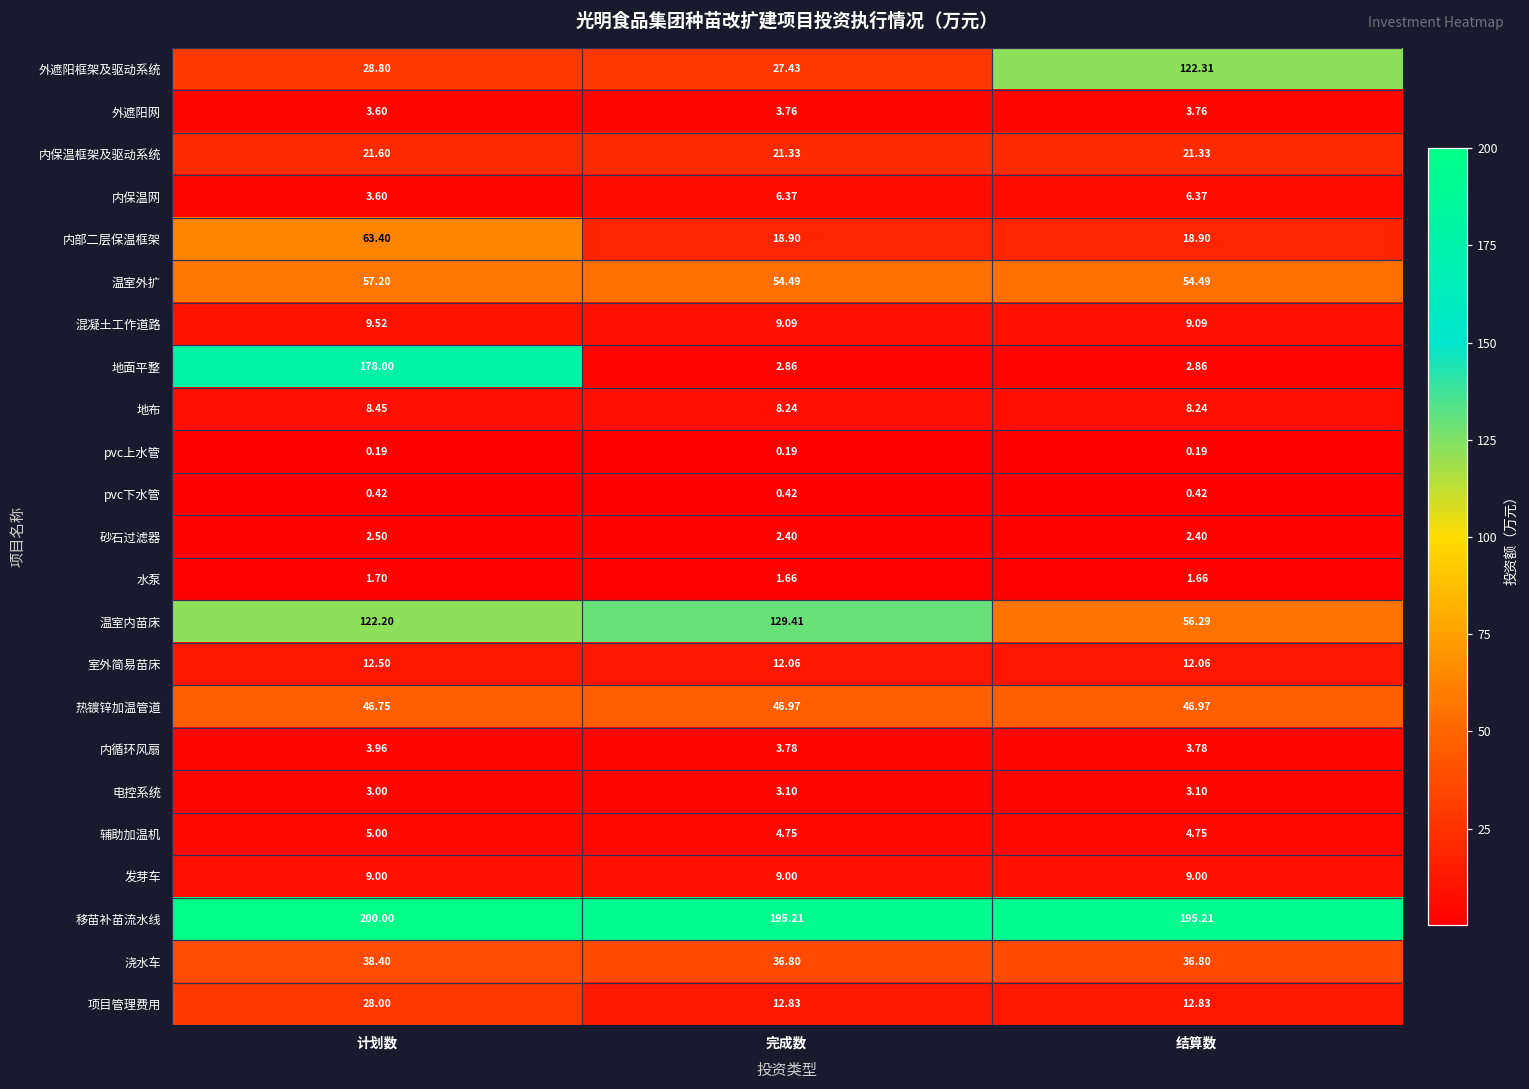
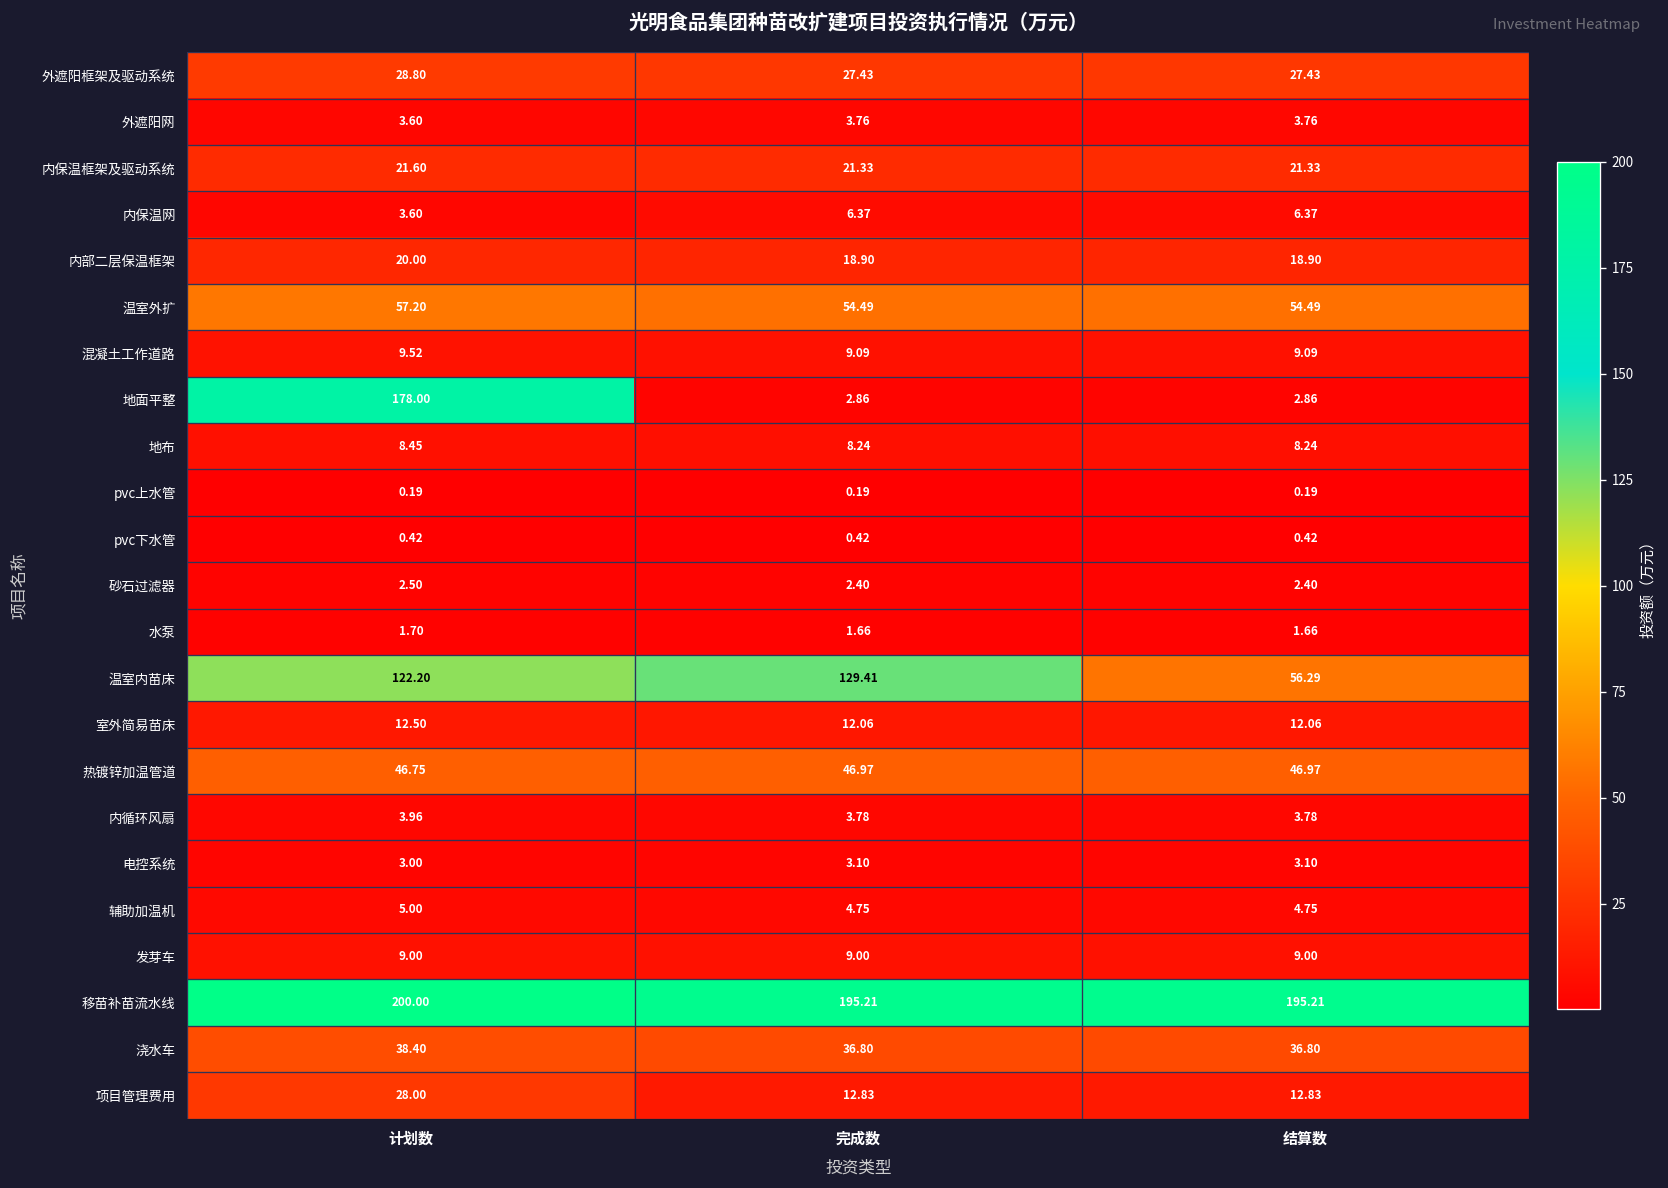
外遮阳框架及驱动系统, 结算数: 122.31 -> 27.43
内部二层保温框架, 计划数: 63.40 -> 20.00
